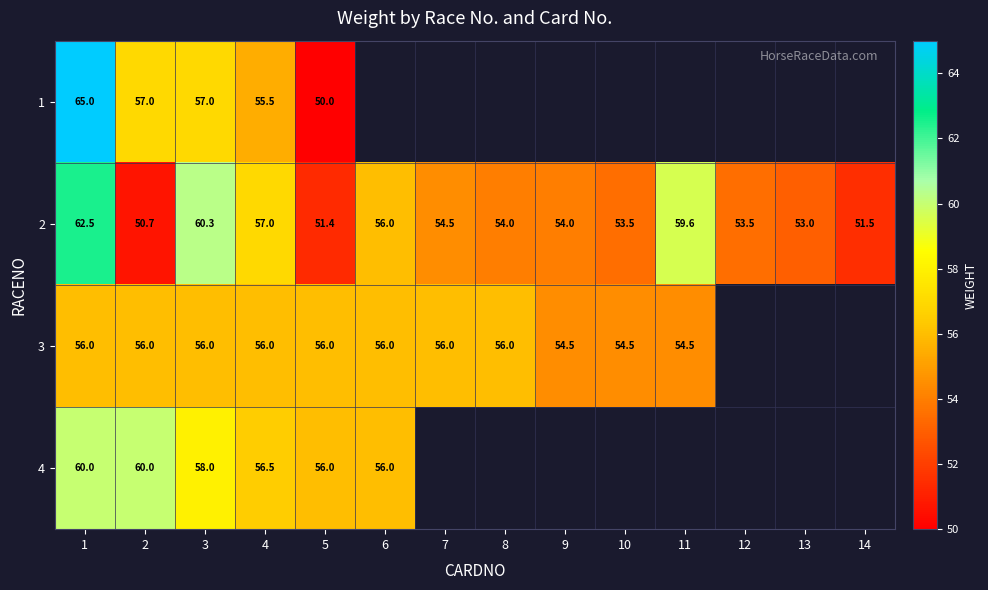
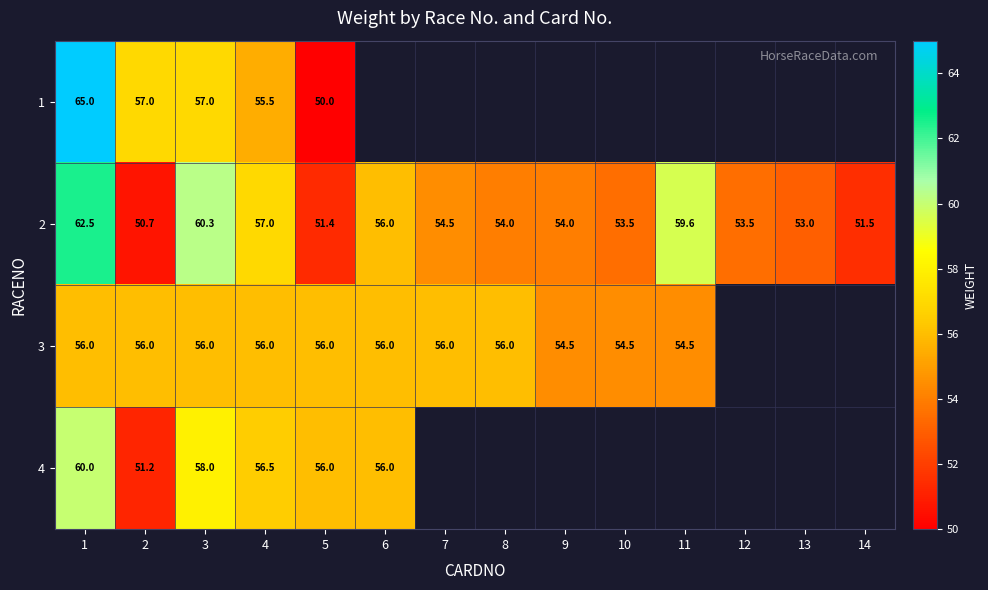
4, 2: 60.0 -> 51.2
